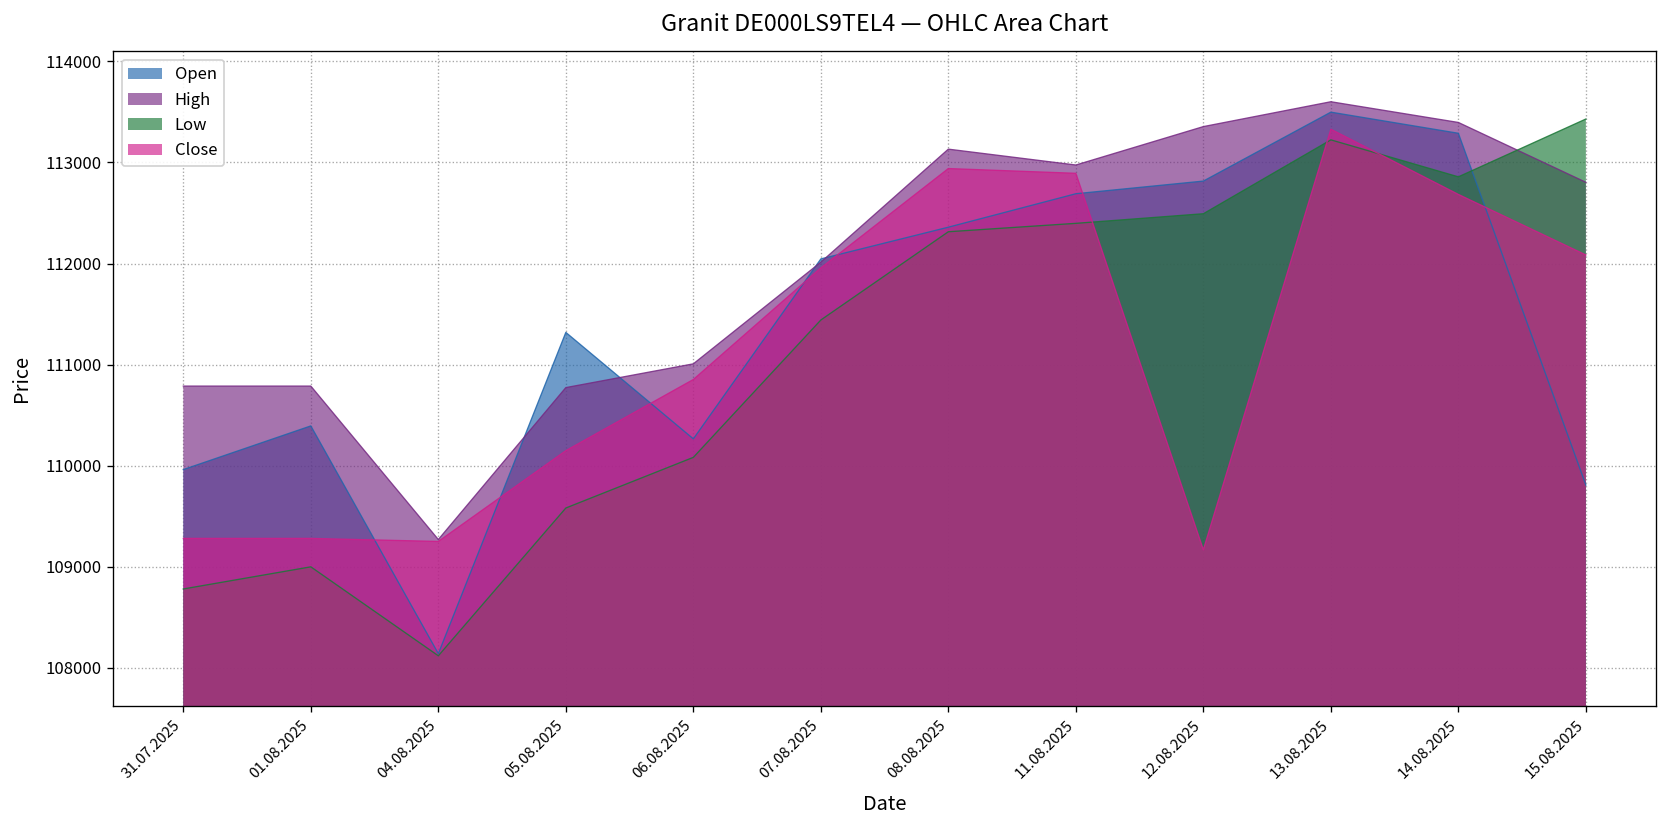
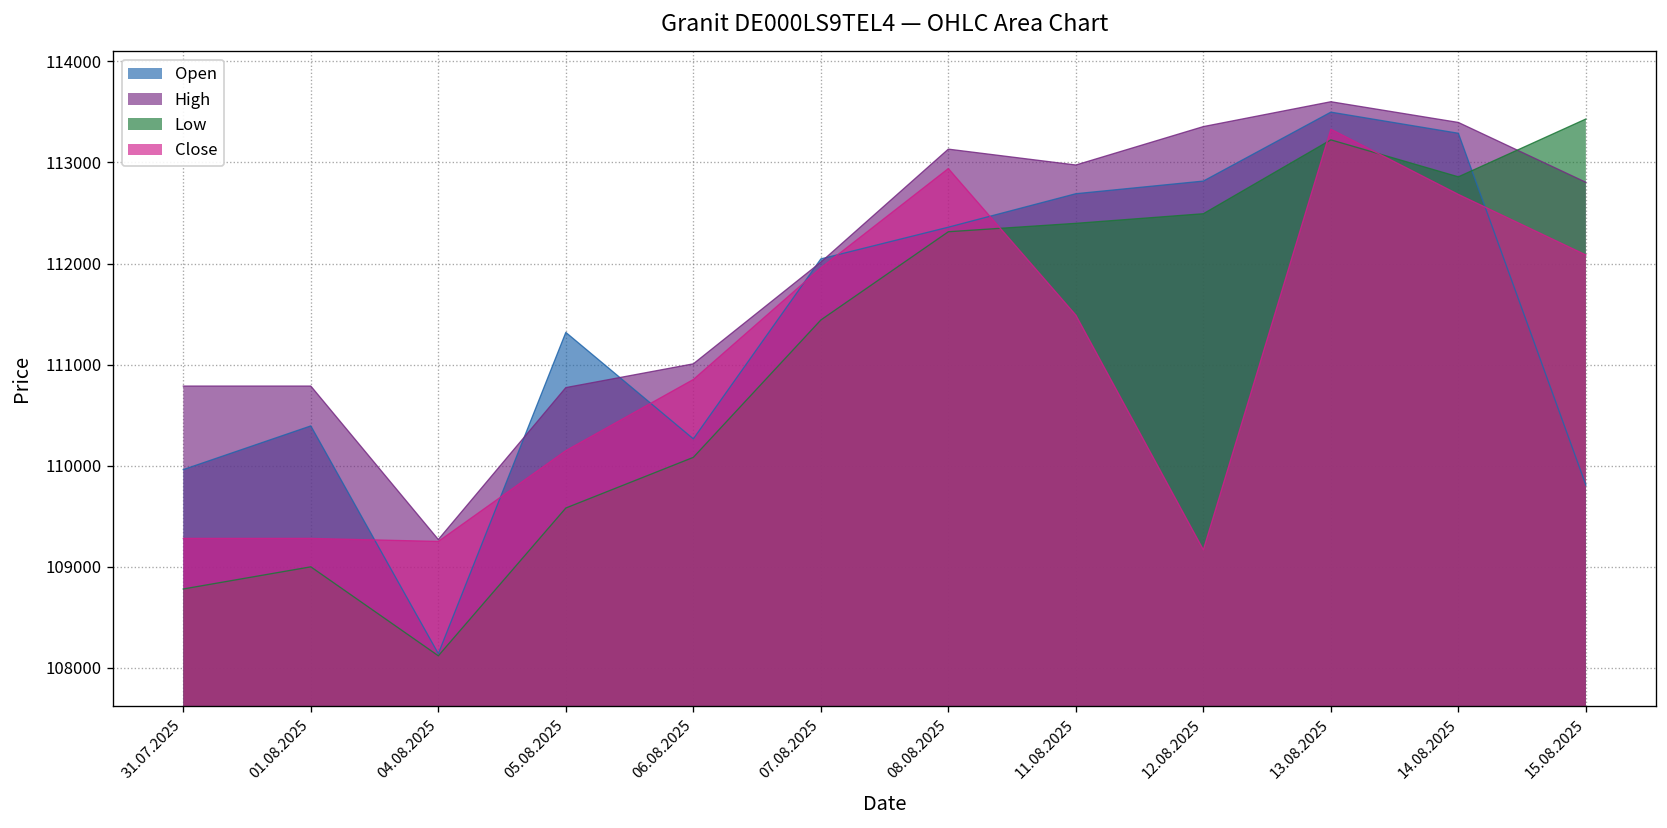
Close, 11.08.2025: 112900 -> 111500
